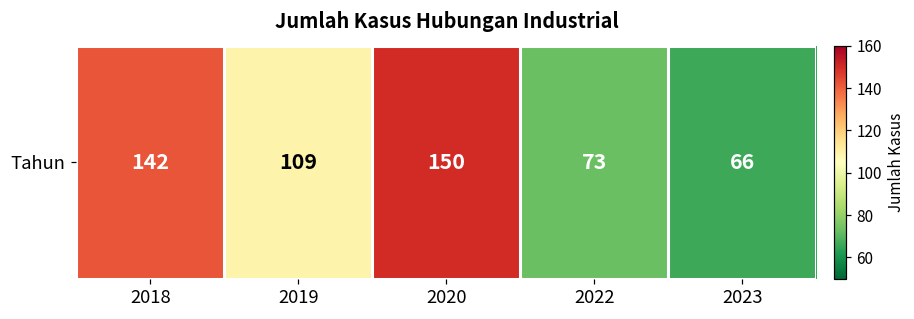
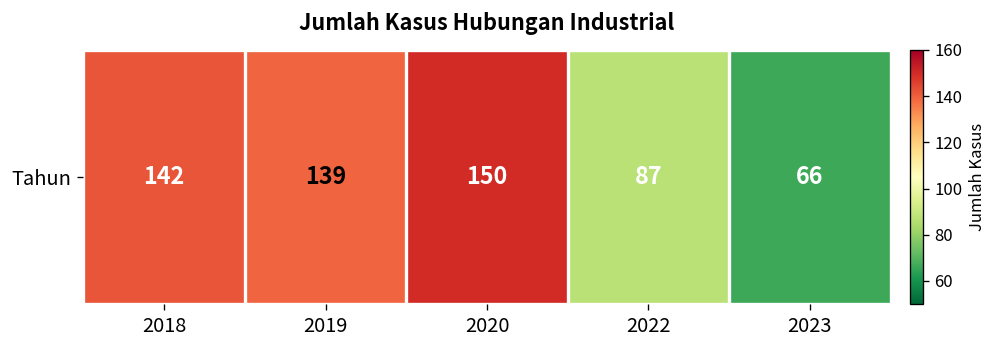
Tahun, 2019: 109 -> 139
Tahun, 2022: 73 -> 87
